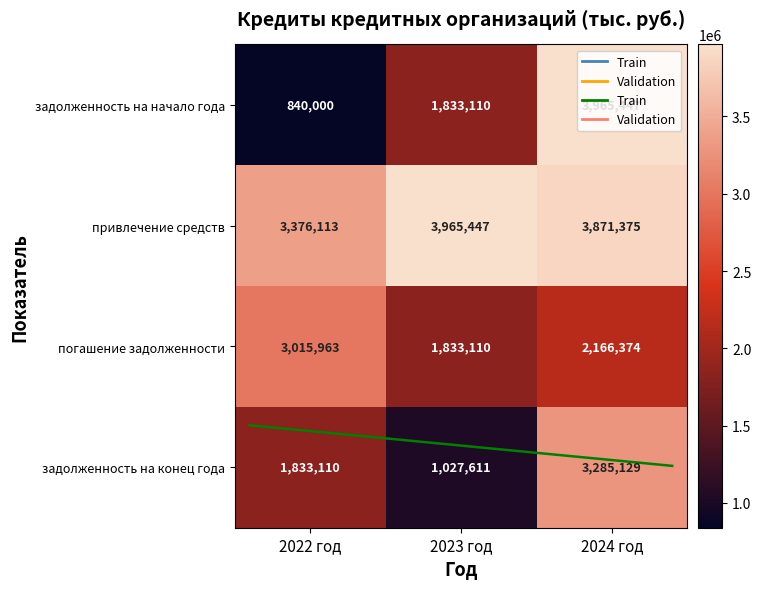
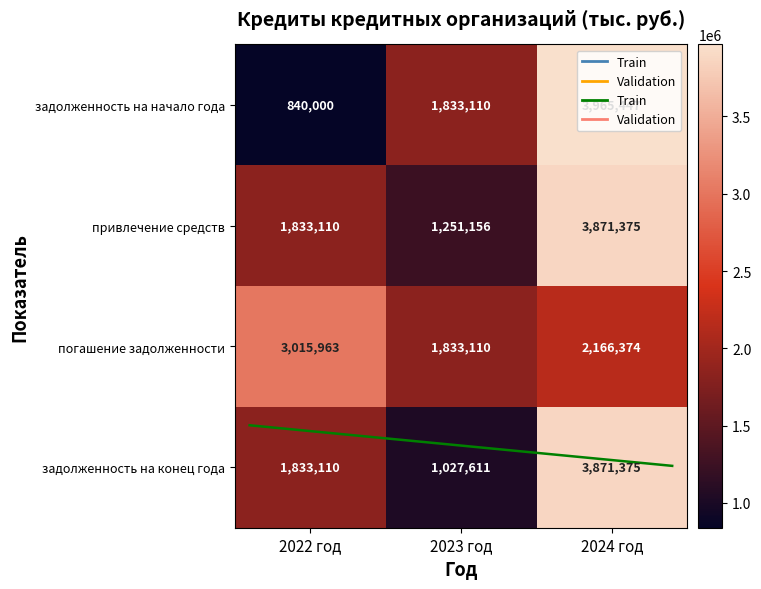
привлечение средств, 2022 год: 3,376,113 -> 1,833,110
привлечение средств, 2023 год: 3,965,447 -> 1,251,156
задолженность на конец года, 2024 год: 3,285,129 -> 3,871,375
